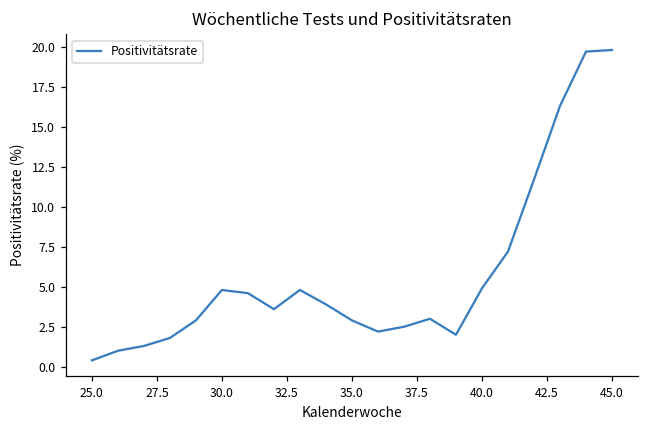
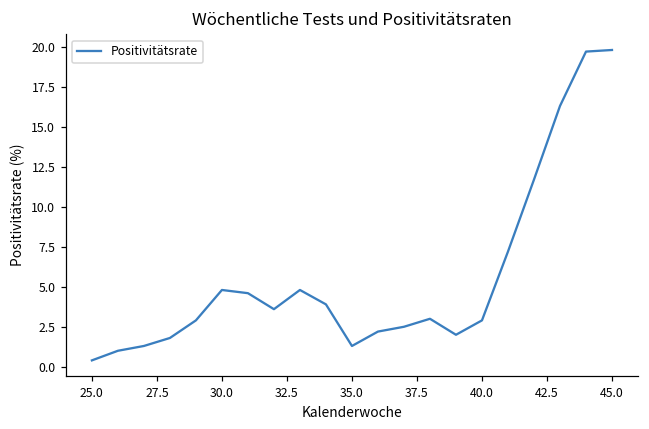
35.0: 2.9 -> 1.3
40.0: 4.9 -> 2.9
